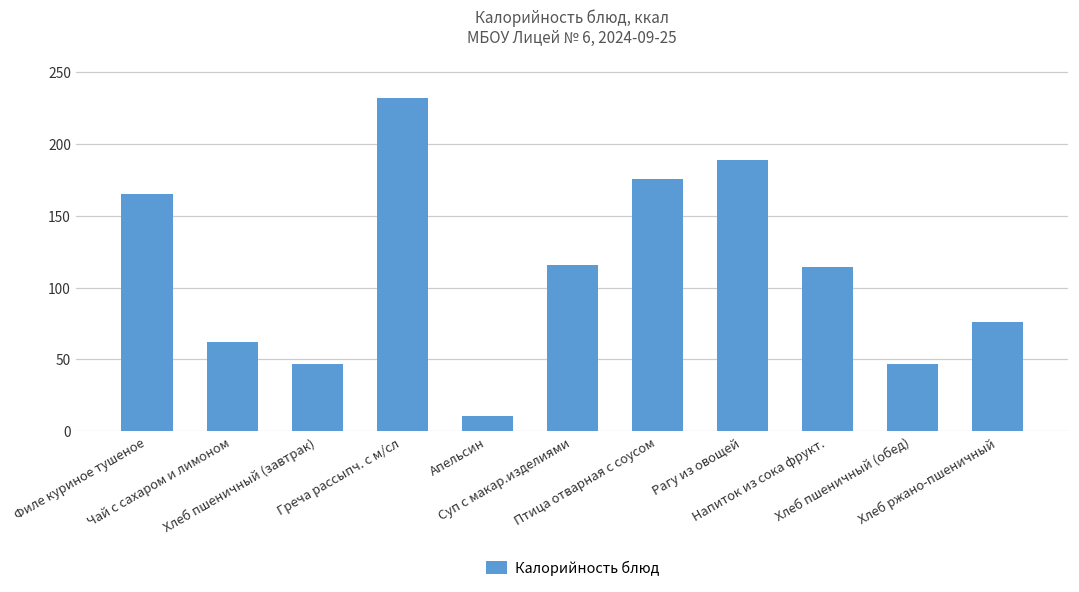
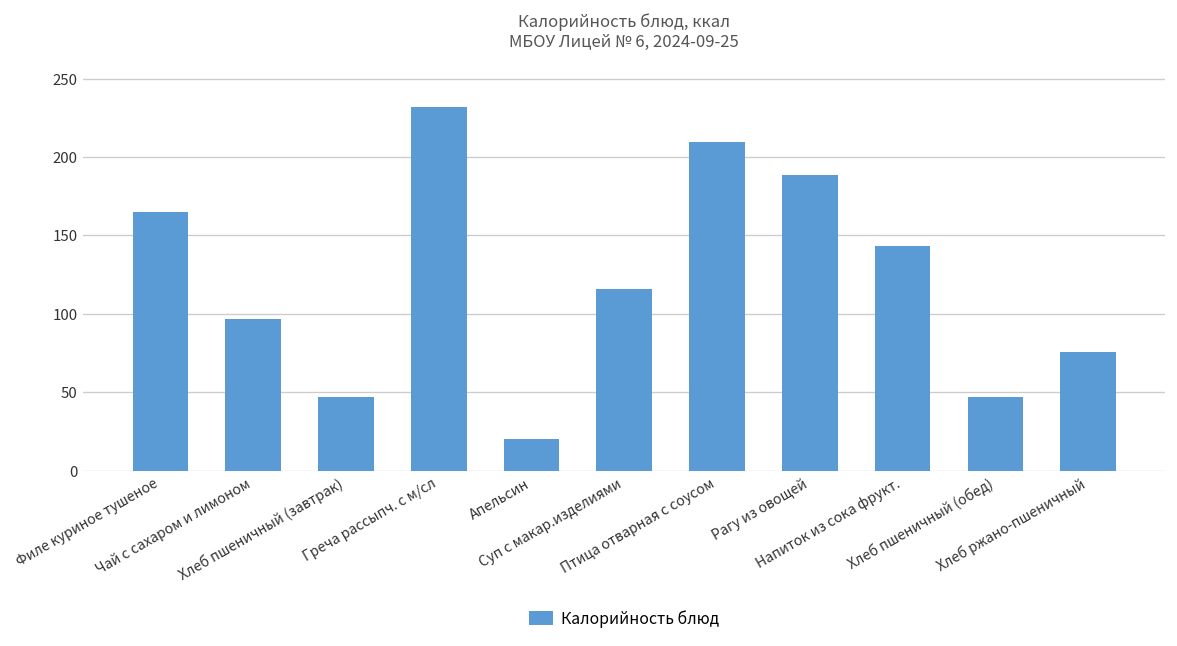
Чай с сахаром и лимоном: 62 -> 97
Апельсин: 11 -> 20
Птица отварная с соусом: 176 -> 210
Напиток из сока фрукт.: 115 -> 144
